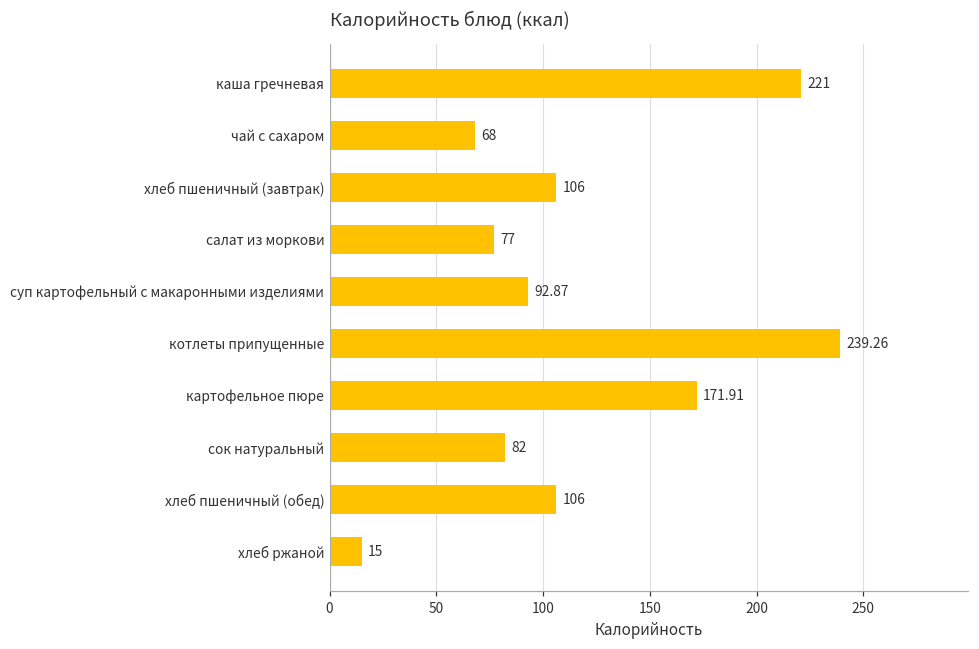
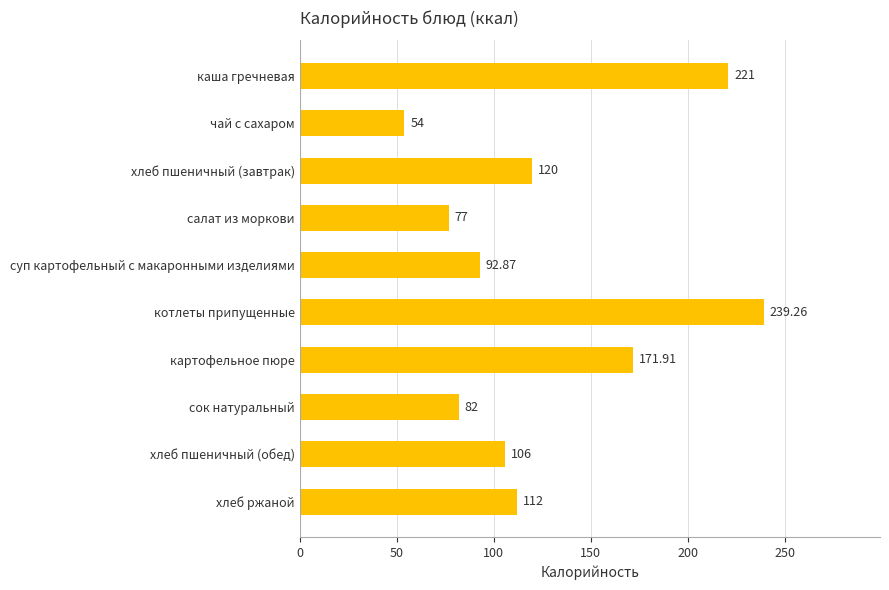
чай с сахаром: 68 -> 54
хлеб пшеничный (завтрак): 106 -> 120
хлеб ржаной: 15 -> 112
